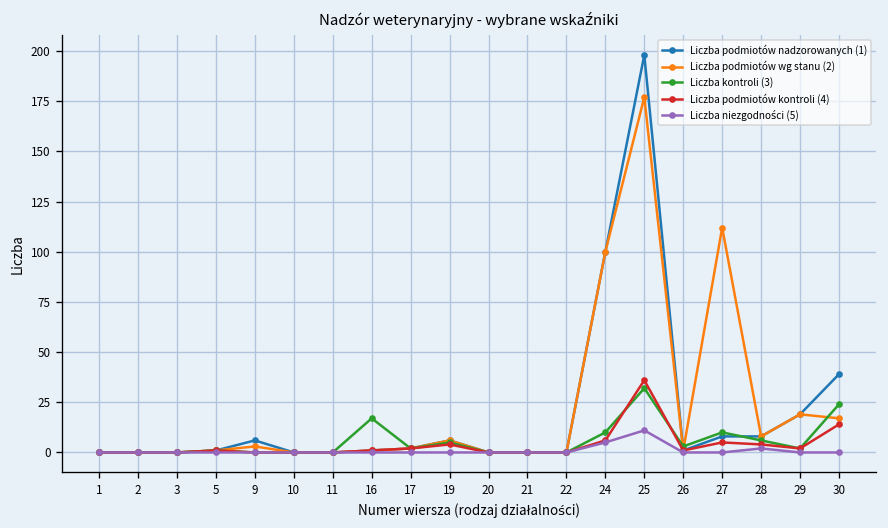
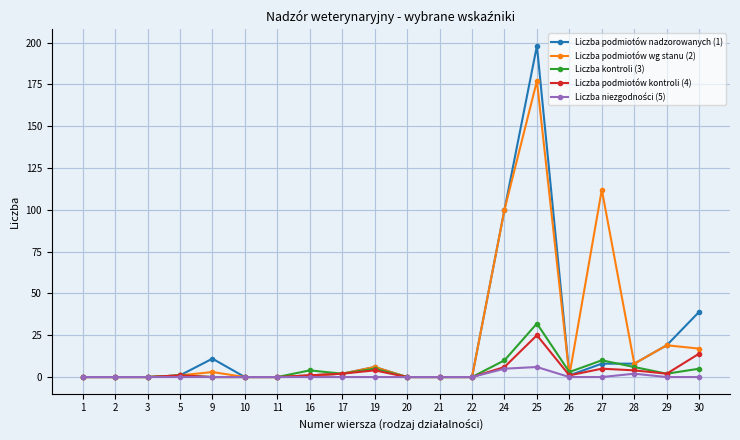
Liczba podmiotów nadzorowanych (1), 9: 6 -> 11
Liczba kontroli (3), 16: 17 -> 4
Liczba podmiotów kontroli (4), 25: 36 -> 25
Liczba niezgodności (5), 25: 11 -> 6
Liczba kontroli (3), 30: 24 -> 5
